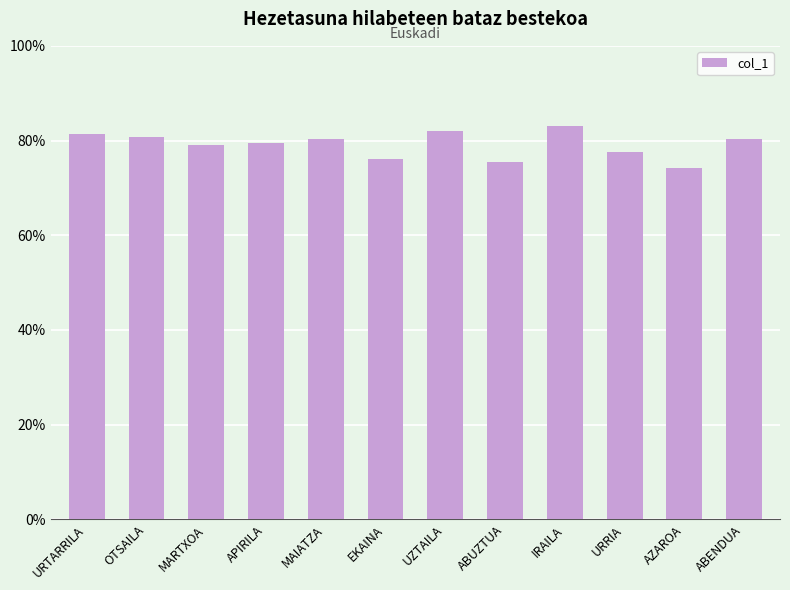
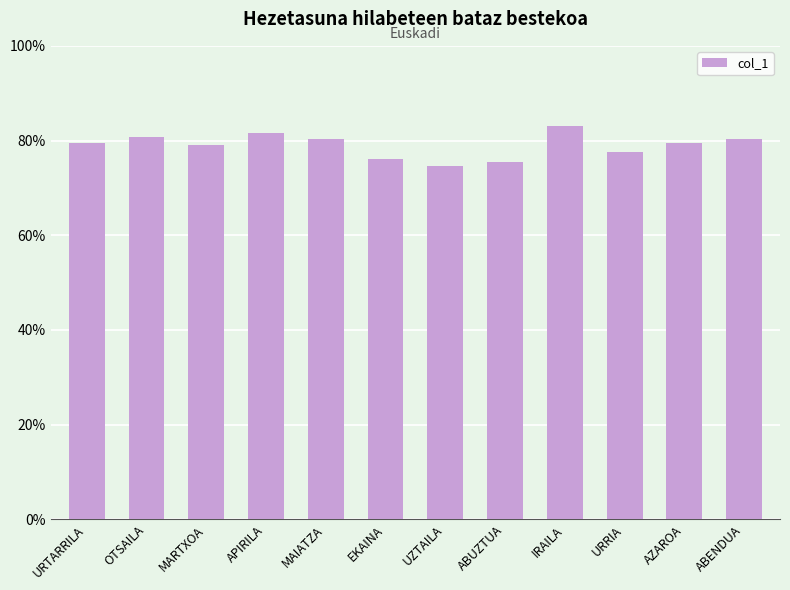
URTARRILA: 81% -> 79%
APIRILA: 79% -> 82%
UZTAILA: 82% -> 75%
AZAROA: 74% -> 80%
